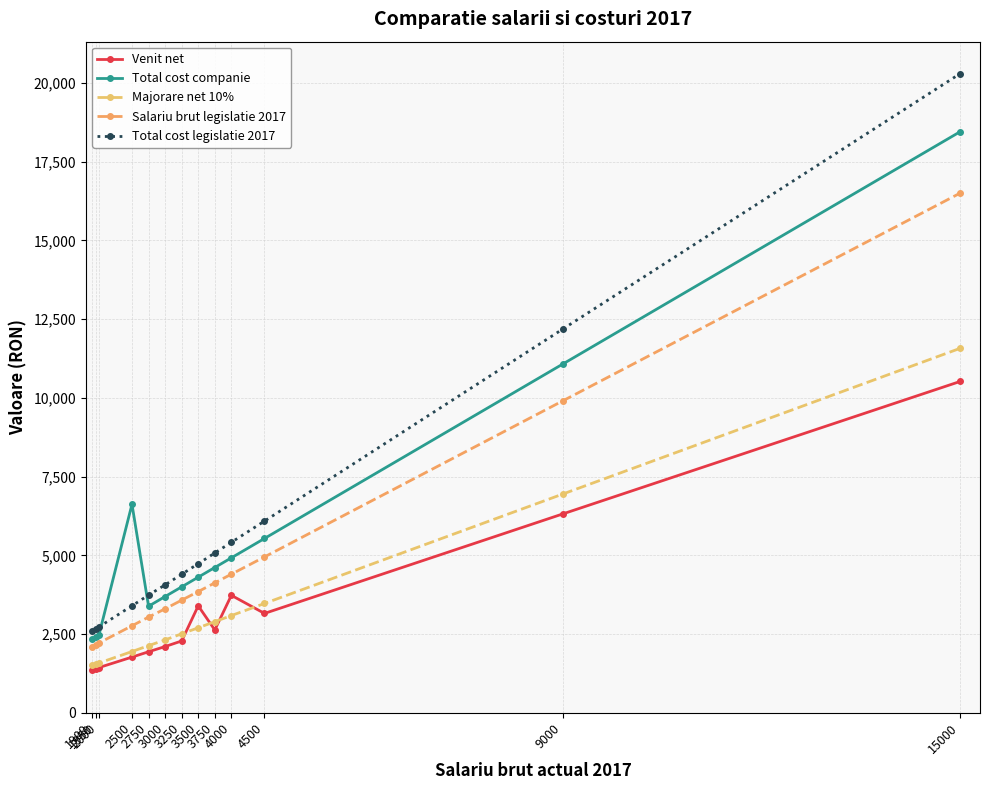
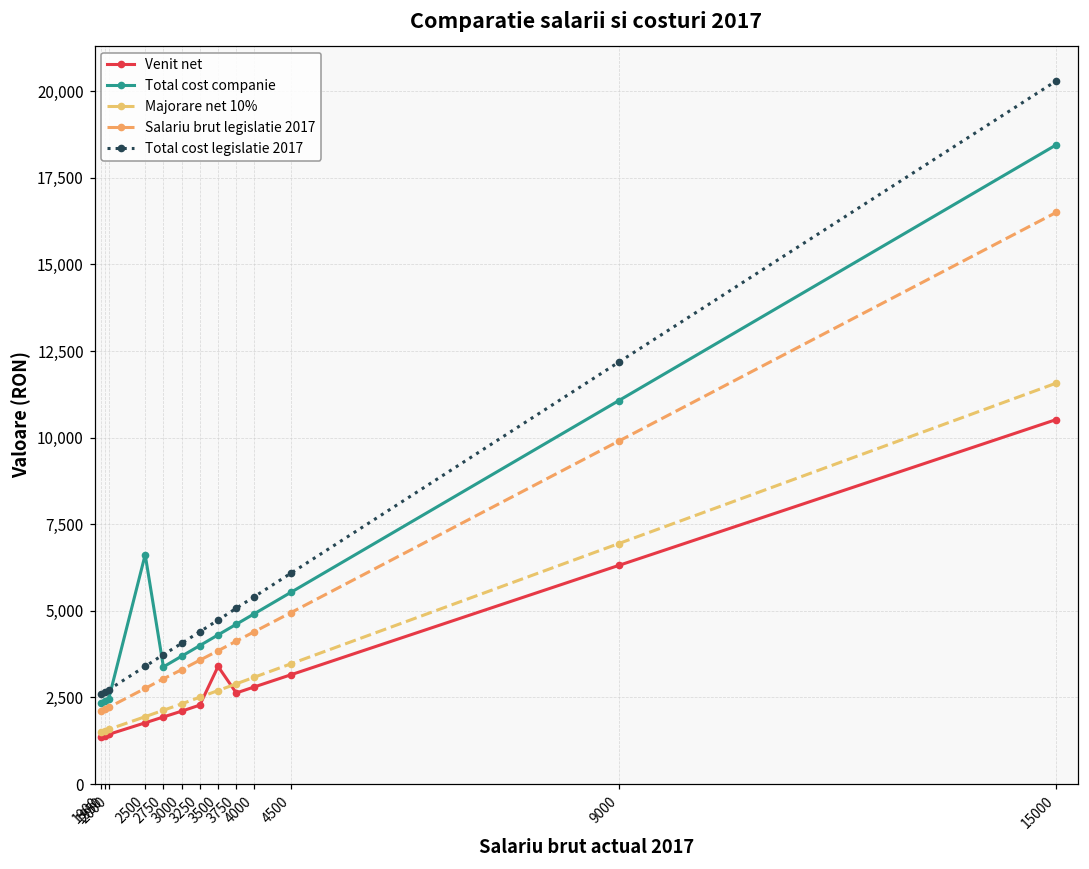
Venit net, 4000: 3,700 -> 2,800
